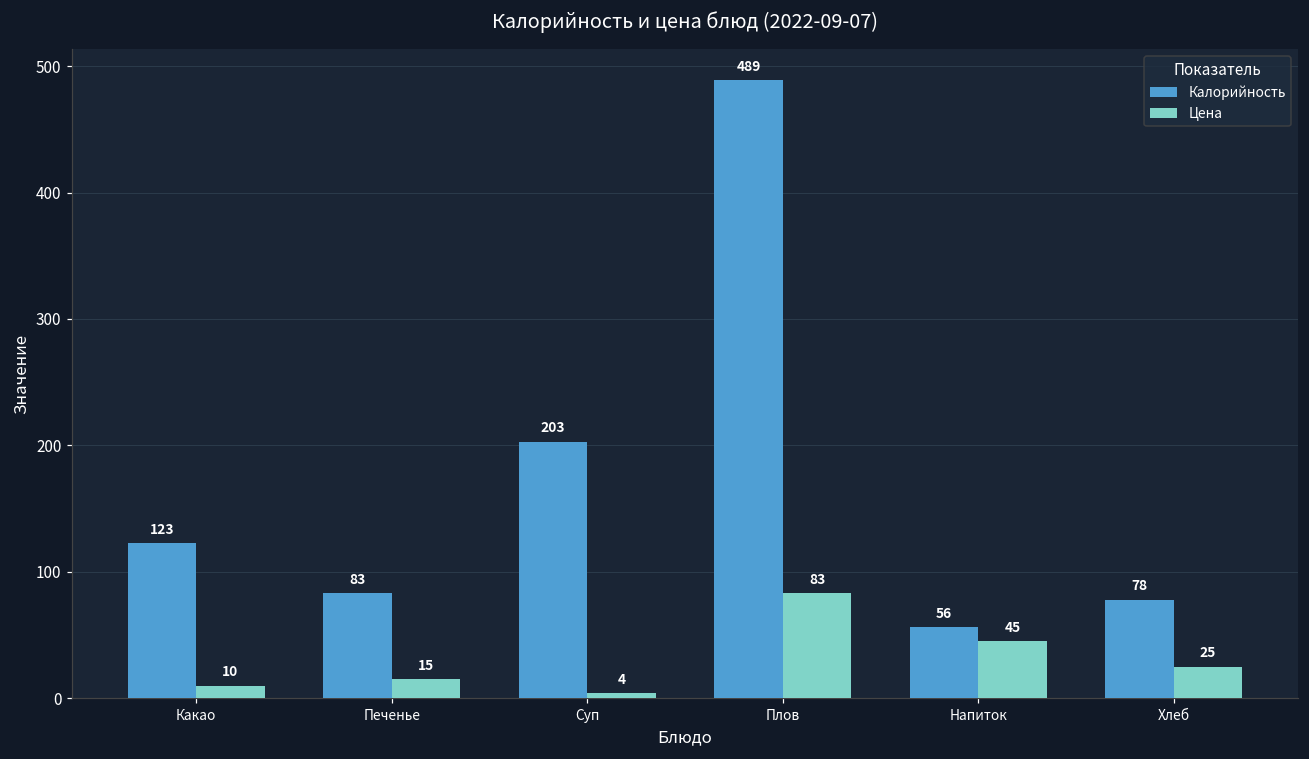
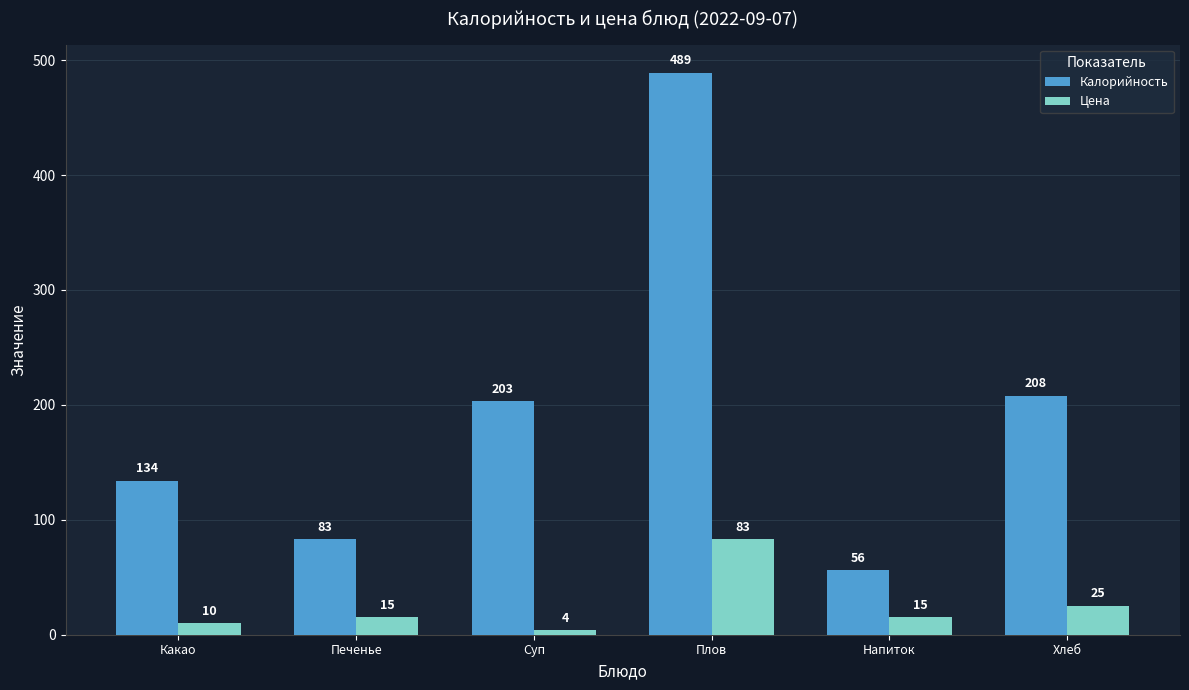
Калорийность, Какао: 123 -> 134
Цена, Напиток: 45 -> 15
Калорийность, Хлеб: 78 -> 208
